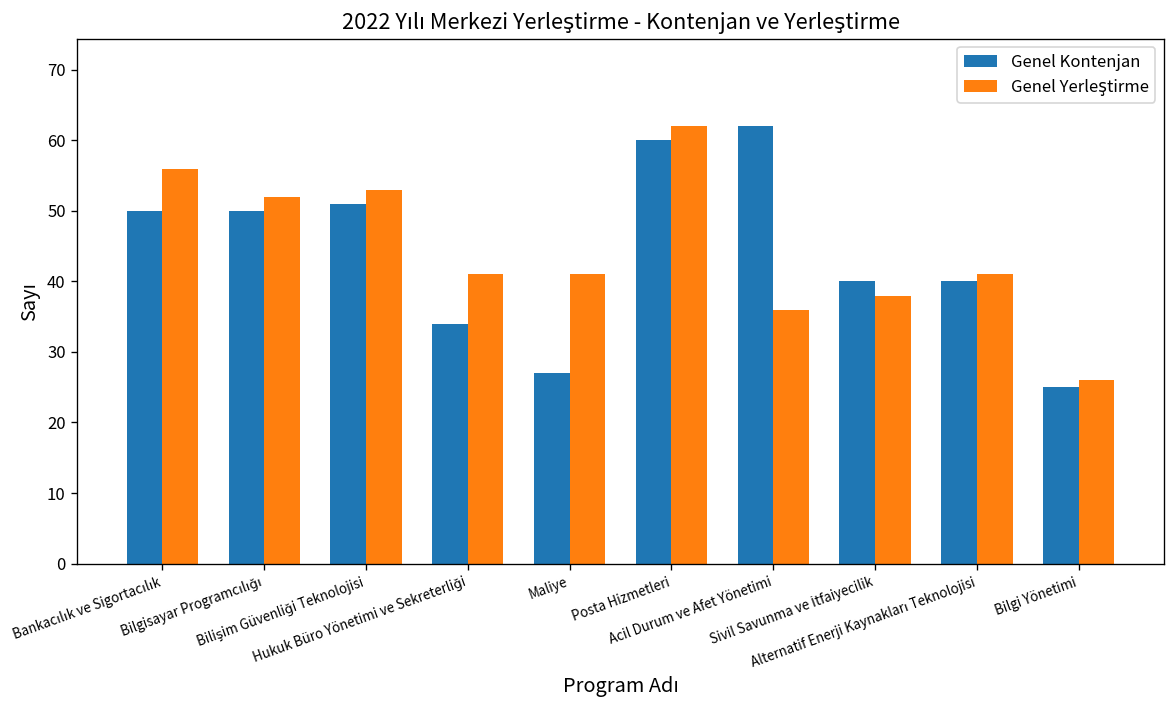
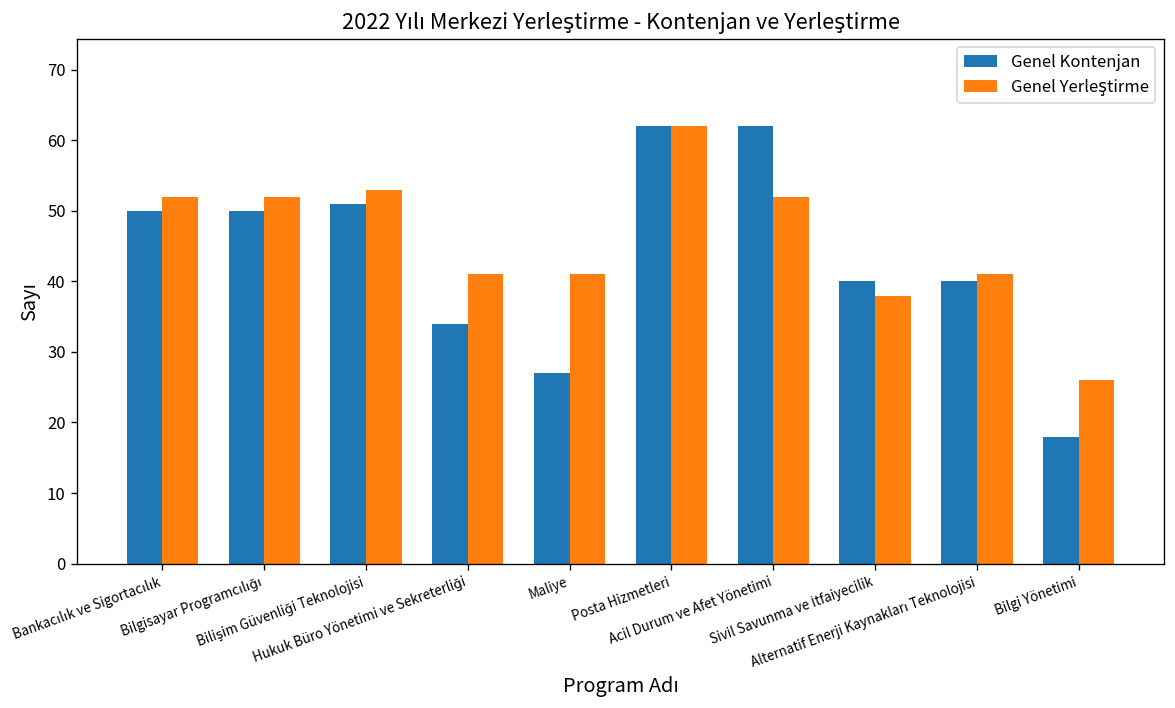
Genel Yerleştirme, Bankacılık ve Sigortacılık: 56 -> 52
Genel Kontenjan, Posta Hizmetleri: 60 -> 62
Genel Yerleştirme, Acil Durum ve Afet Yönetimi: 36 -> 52
Genel Kontenjan, Bilgi Yönetimi: 25 -> 18
